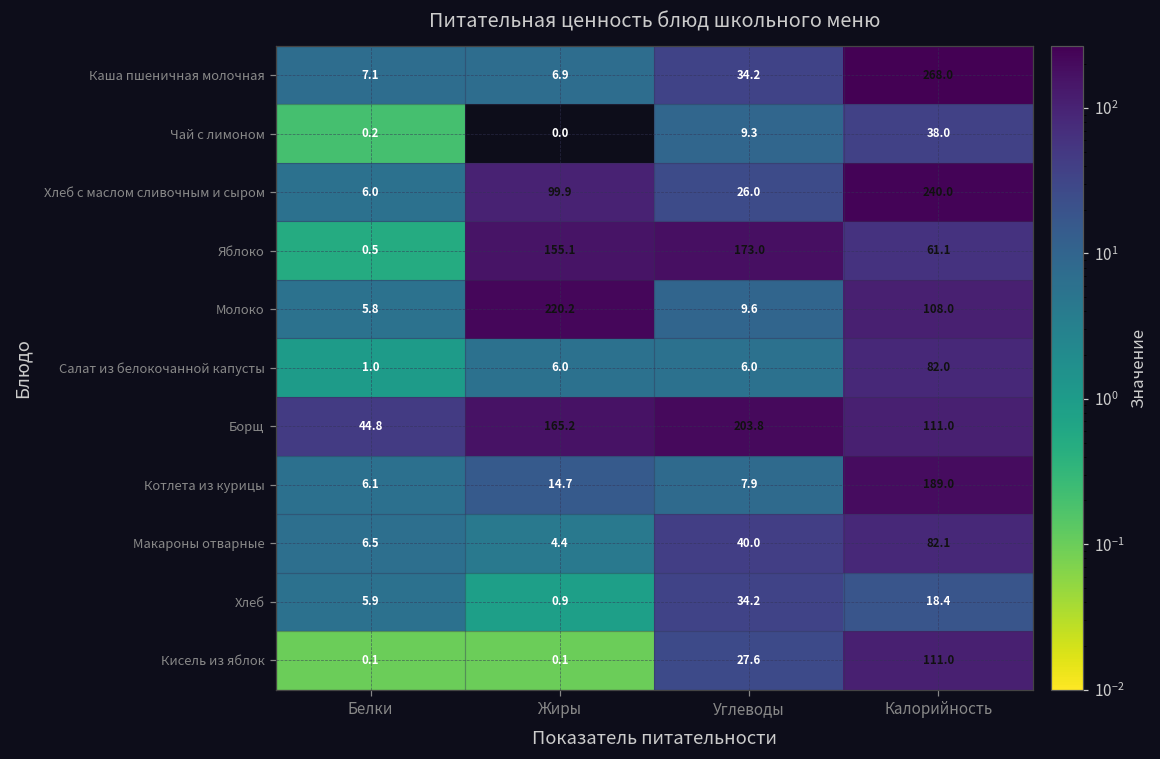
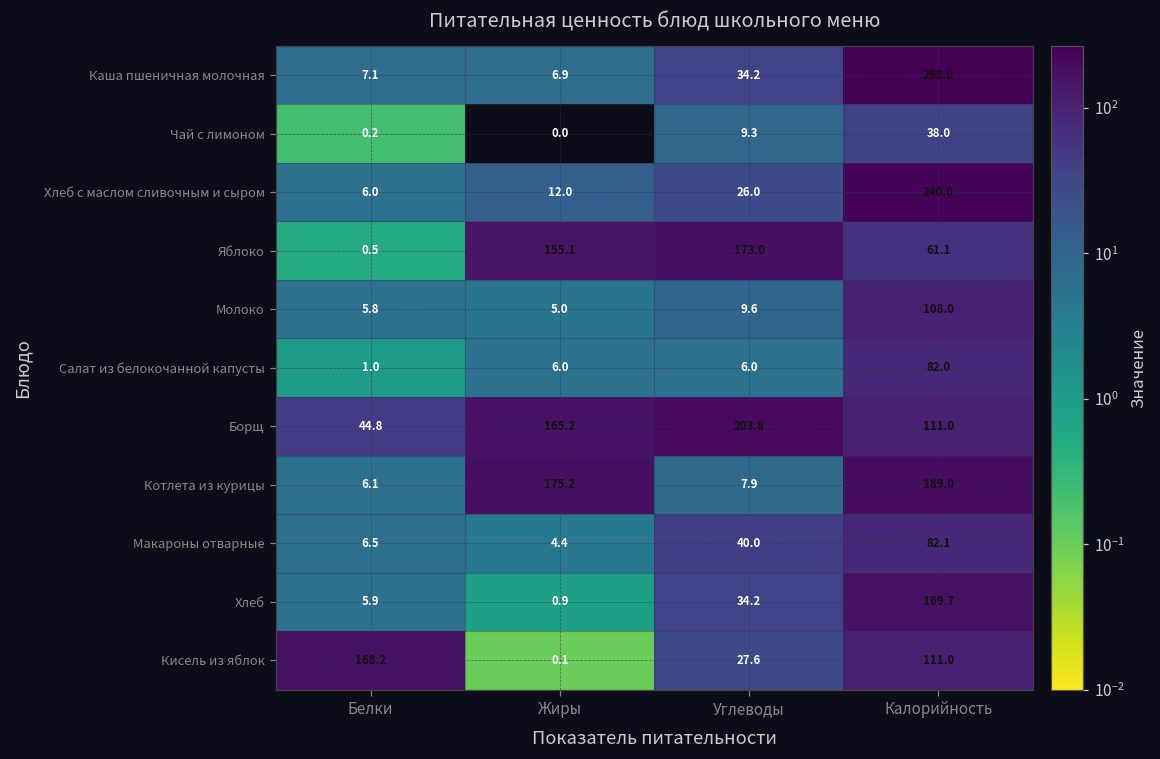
Хлеб с маслом сливочным и сыром, Жиры: 99.9 -> 12.0
Молоко, Жиры: 220.2 -> 5.0
Котлета из курицы, Жиры: 14.7 -> 175.2
Хлеб, Калорийность: 18.4 -> 169.7
Кисель из яблок, Белки: 0.1 -> 168.2
